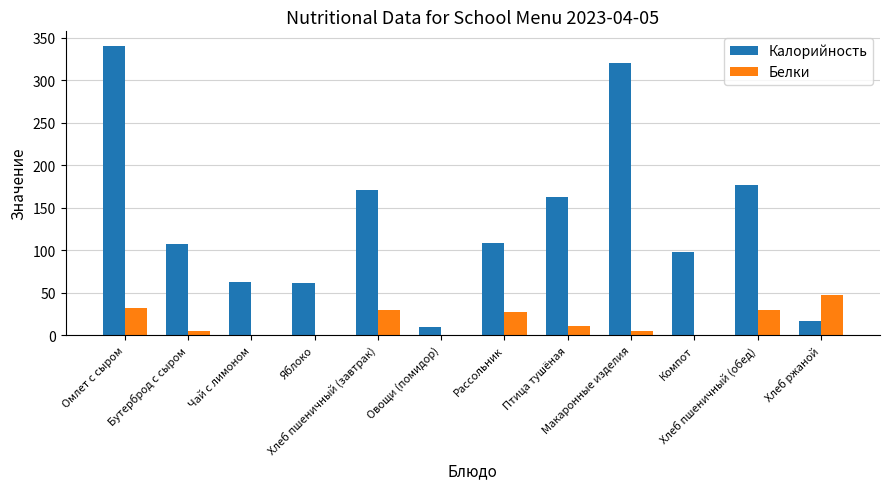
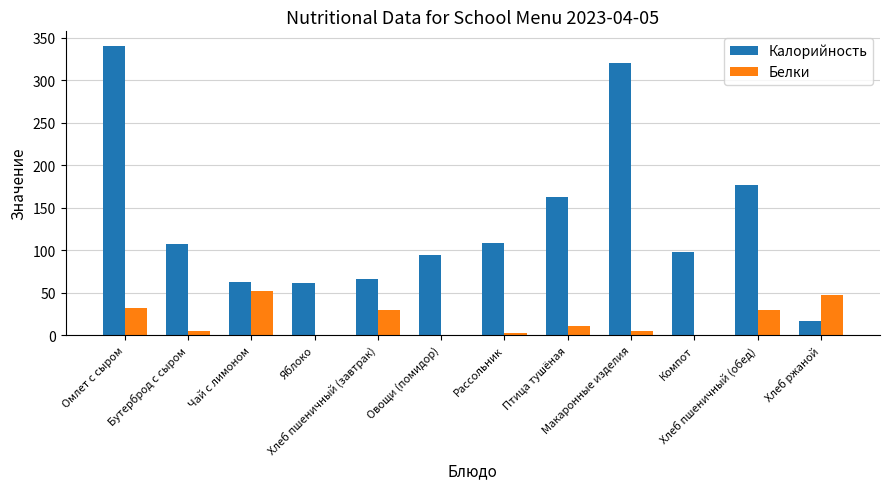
Белки, Чай с лимоном: 0 -> 50
Калорийность, Хлеб пшеничный (завтрак): 170 -> 70
Калорийность, Овощи (помидор): 10 -> 90
Белки, Рассольник: 30 -> 0
